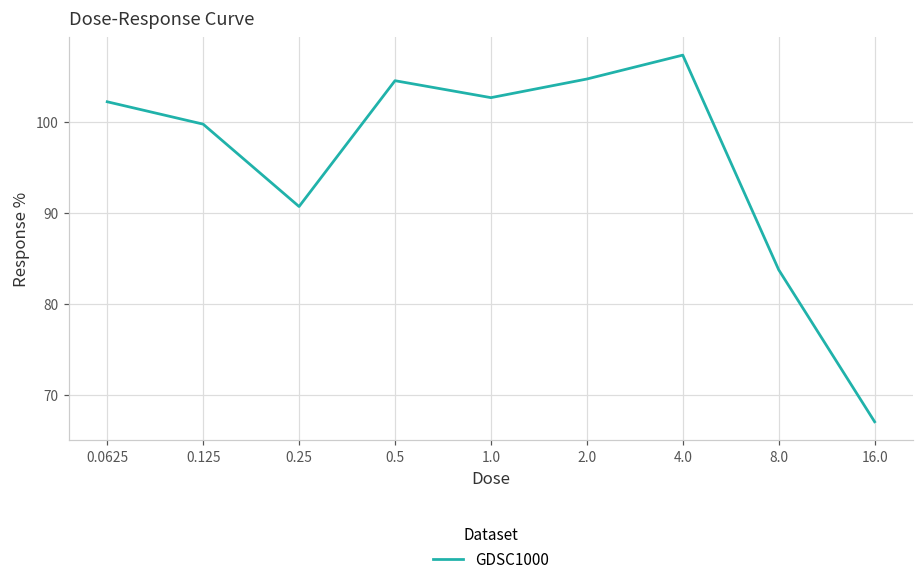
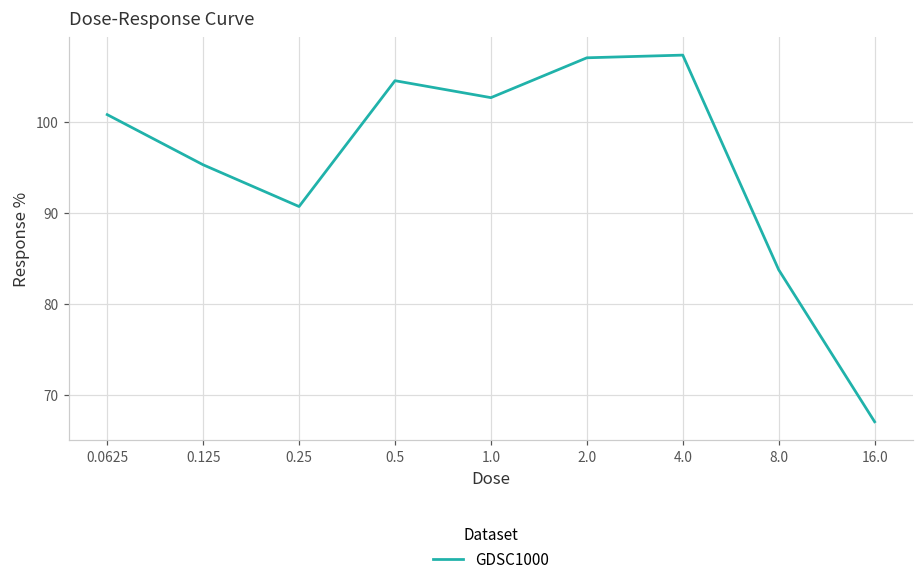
0.0625: 102 -> 101
0.125: 100 -> 95
2.0: 105 -> 107
